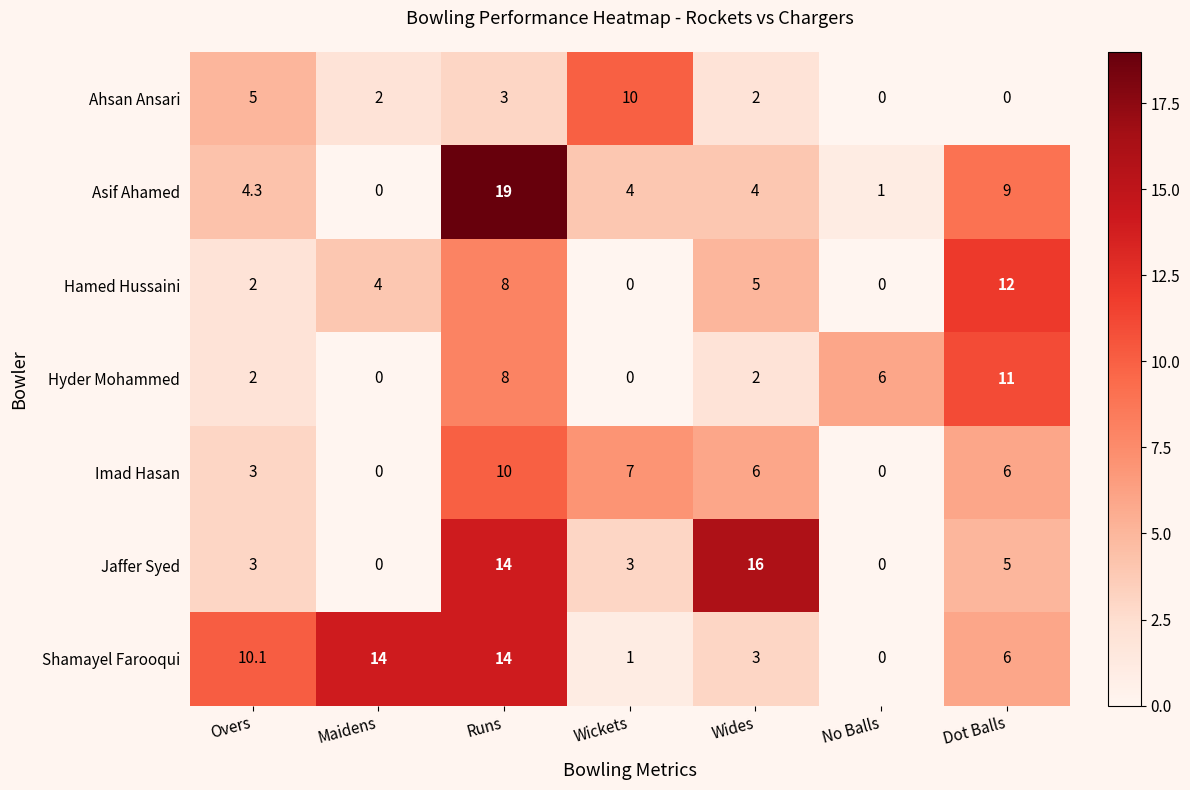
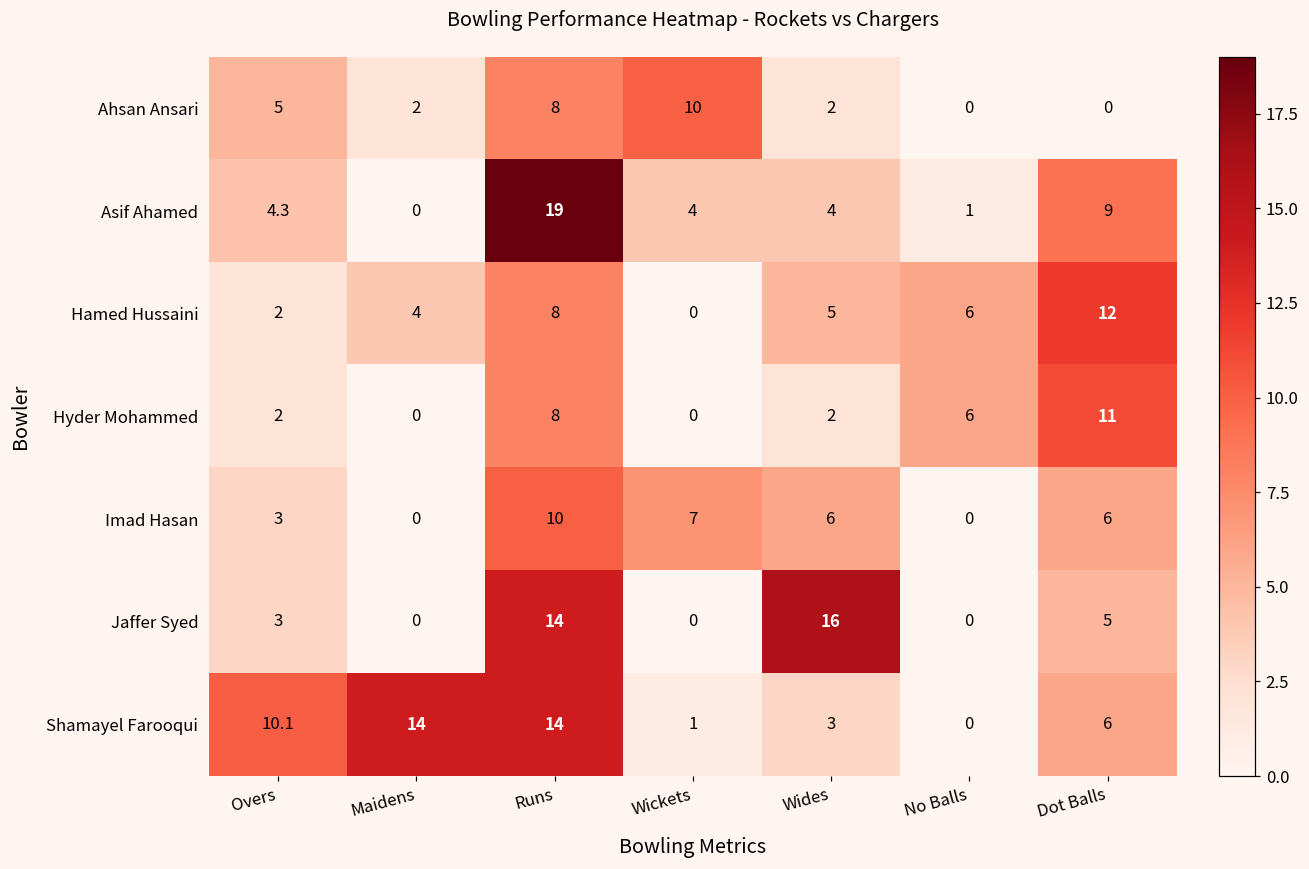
Ahsan Ansari, Runs: 3 -> 8
Hamed Hussaini, No Balls: 0 -> 6
Jaffer Syed, Wickets: 3 -> 0
